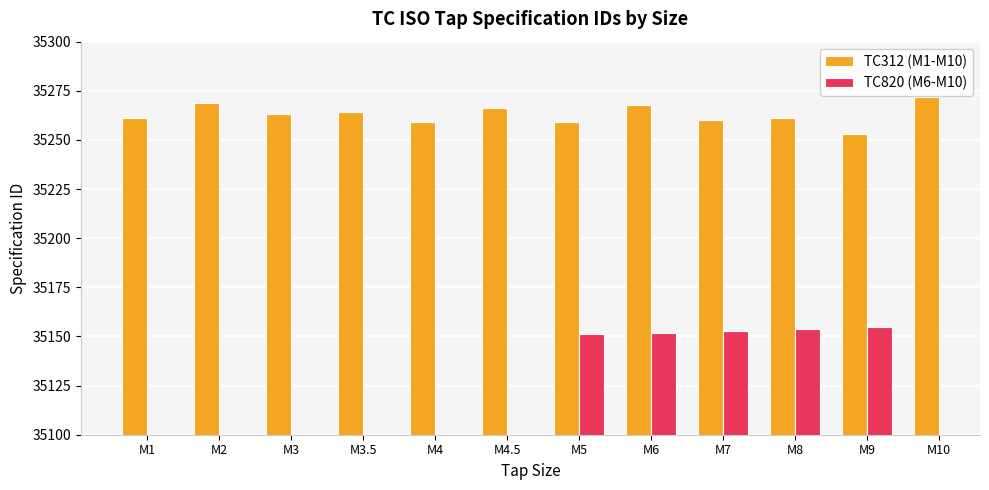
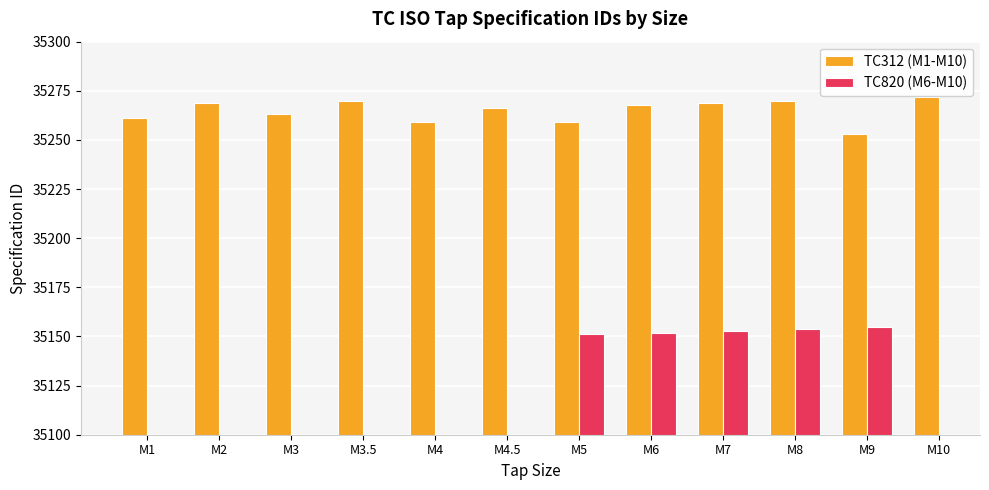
TC312 (M1-M10), M3.5: 35264 -> 35270
TC312 (M1-M10), M7: 35260 -> 35269
TC312 (M1-M10), M8: 35261 -> 35270
